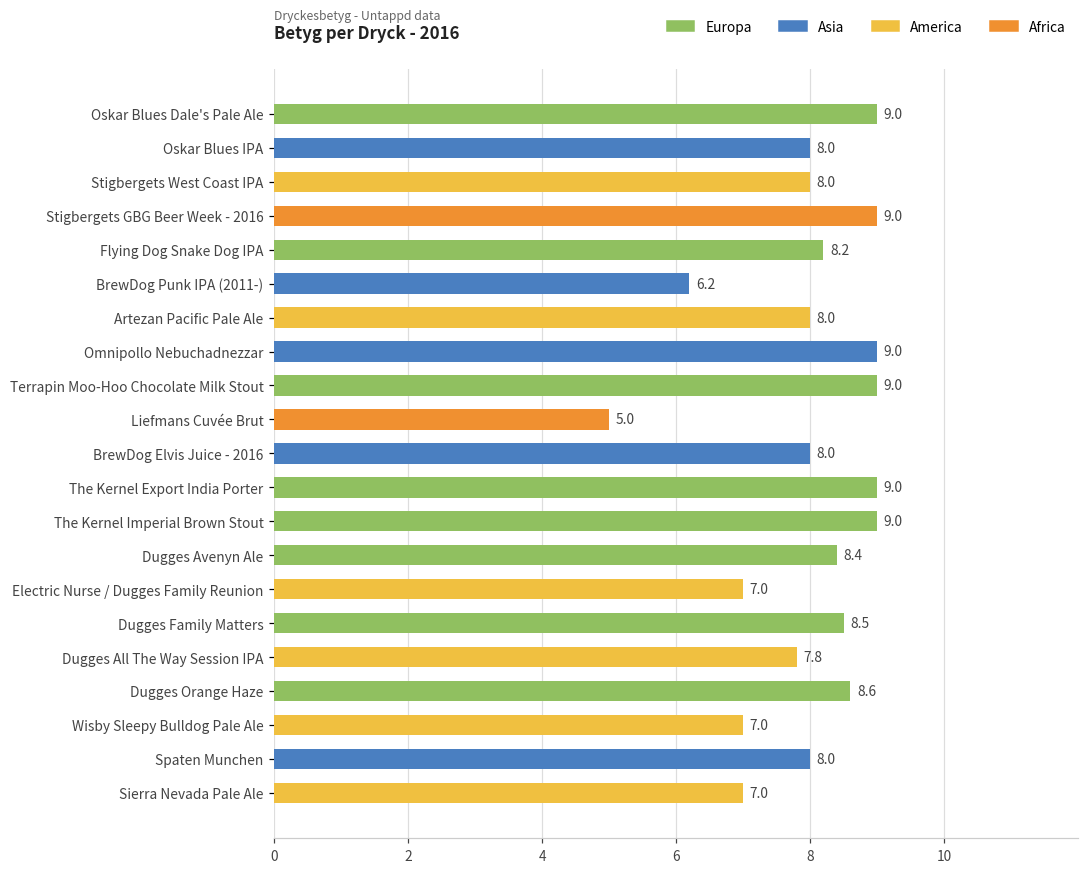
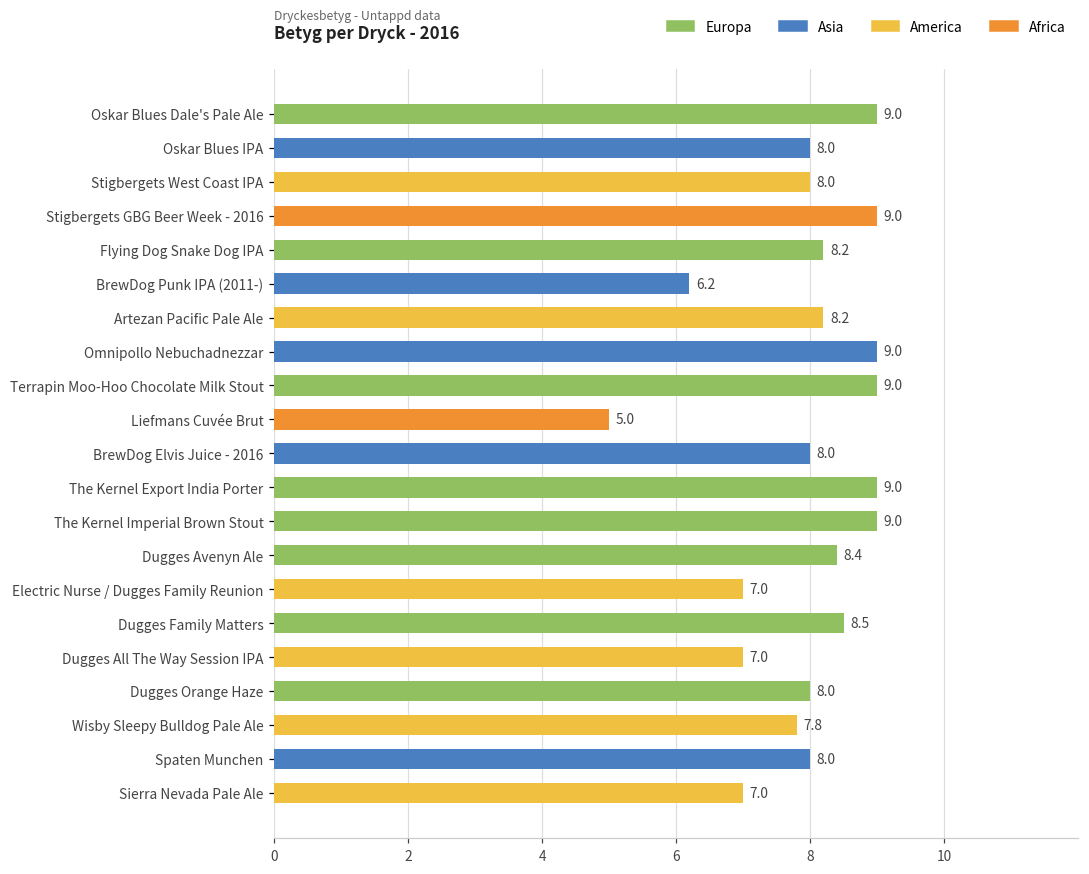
Artezan Pacific Pale Ale: 8.0 -> 8.2
Dugges All The Way Session IPA: 7.8 -> 7.0
Dugges Orange Haze: 8.6 -> 8.0
Wisby Sleepy Bulldog Pale Ale: 7.0 -> 7.8
